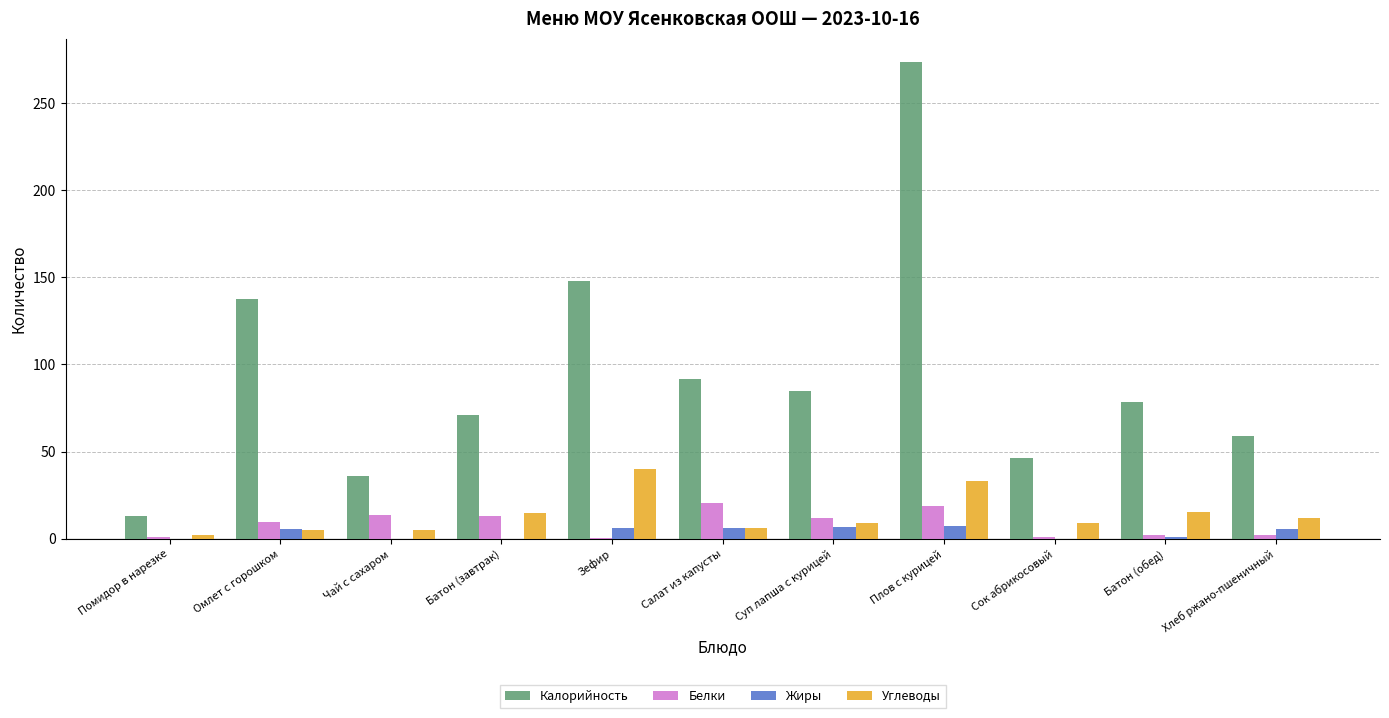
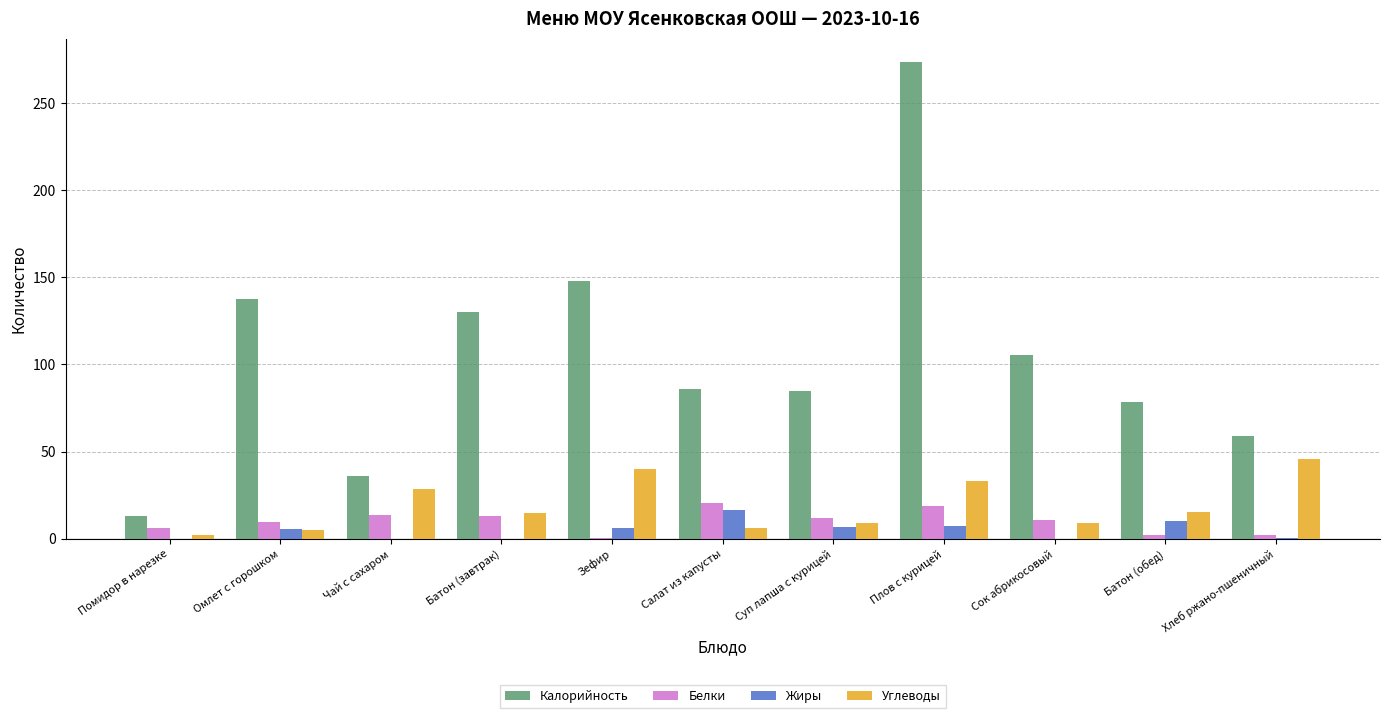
Белки, Помидор в нарезке: 1 -> 6
Углеводы, Чай с сахаром: 5 -> 29
Калорийность, Батон (завтрак): 71 -> 130
Калорийность, Салат из капусты: 92 -> 86
Жиры, Салат из капусты: 6 -> 17
Калорийность, Сок абрикосовый: 46 -> 106
Белки, Сок абрикосовый: 1 -> 11
Жиры, Батон (обед): 1 -> 10
Жиры, Хлеб ржано-пшеничный: 5 -> 0
Углеводы, Хлеб ржано-пшеничный: 12 -> 46
